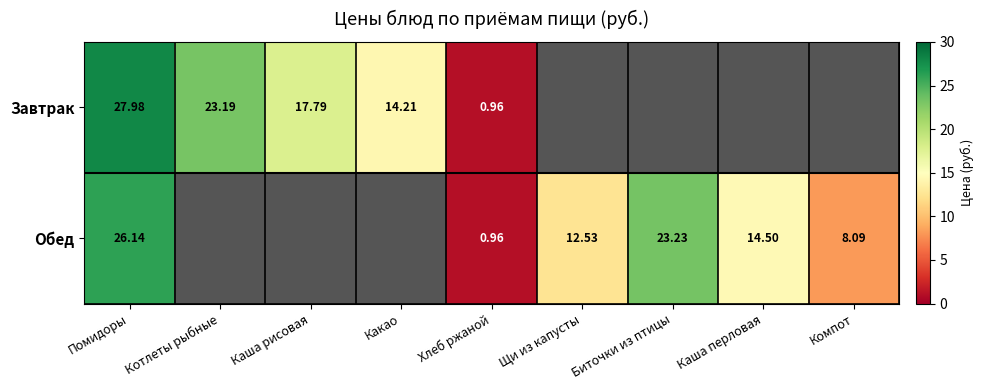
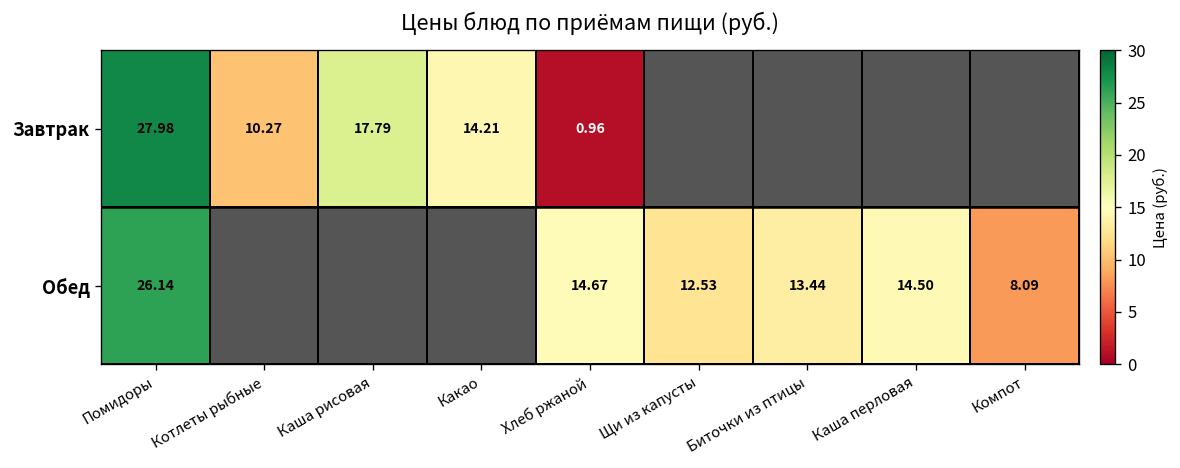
Завтрак, Котлеты рыбные: 23.19 -> 10.27
Обед, Хлеб ржаной: 0.96 -> 14.67
Обед, Биточки из птицы: 23.23 -> 13.44
